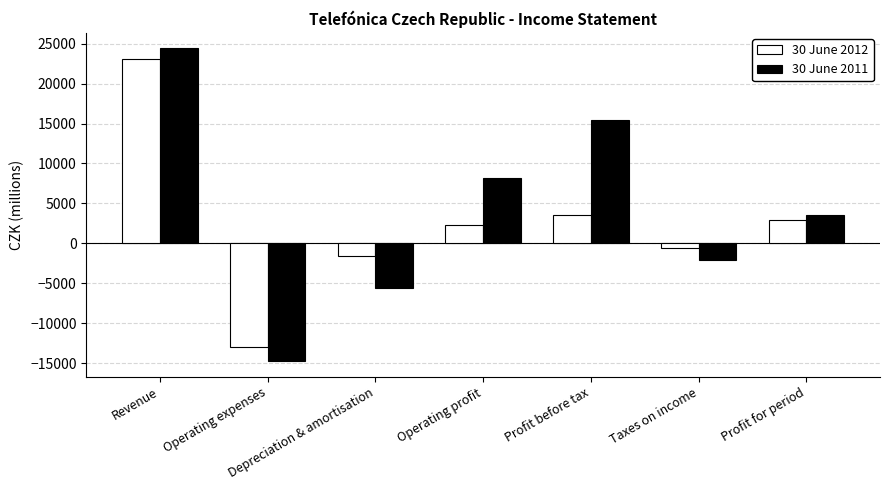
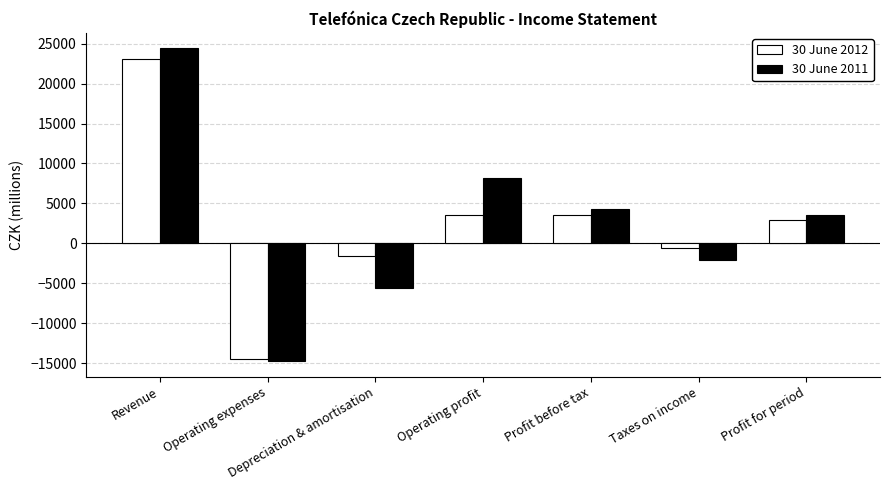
30 June 2012, Operating expenses: -13000 -> -15000
30 June 2012, Operating profit: 2000 -> 4000
30 June 2011, Profit before tax: 15000 -> 4000
